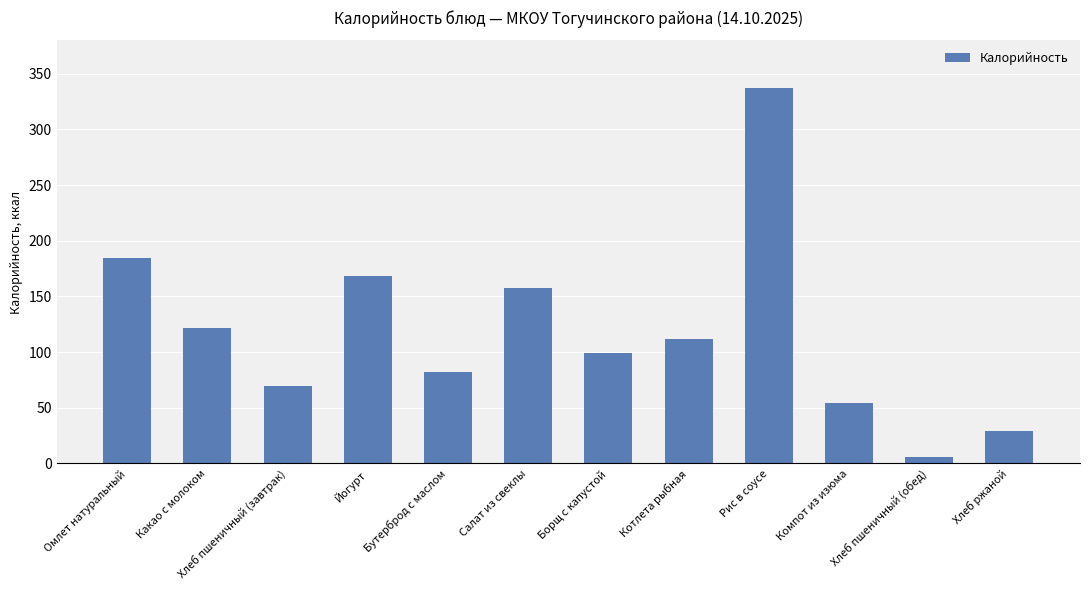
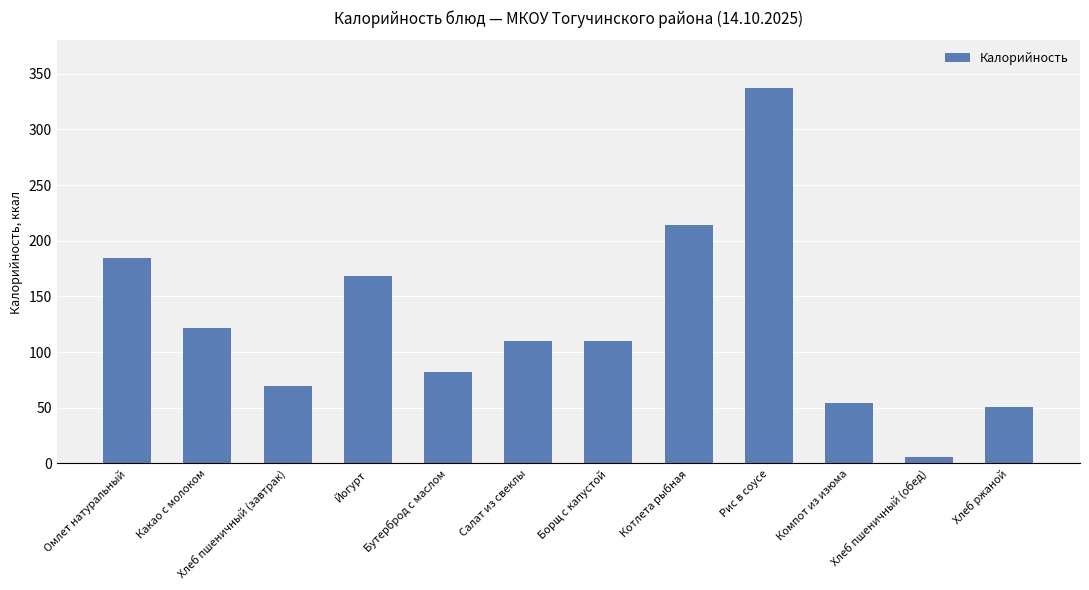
Салат из свеклы: 158 -> 110
Борщ с капустой: 99 -> 110
Котлета рыбная: 112 -> 214
Хлеб ржаной: 29 -> 51
